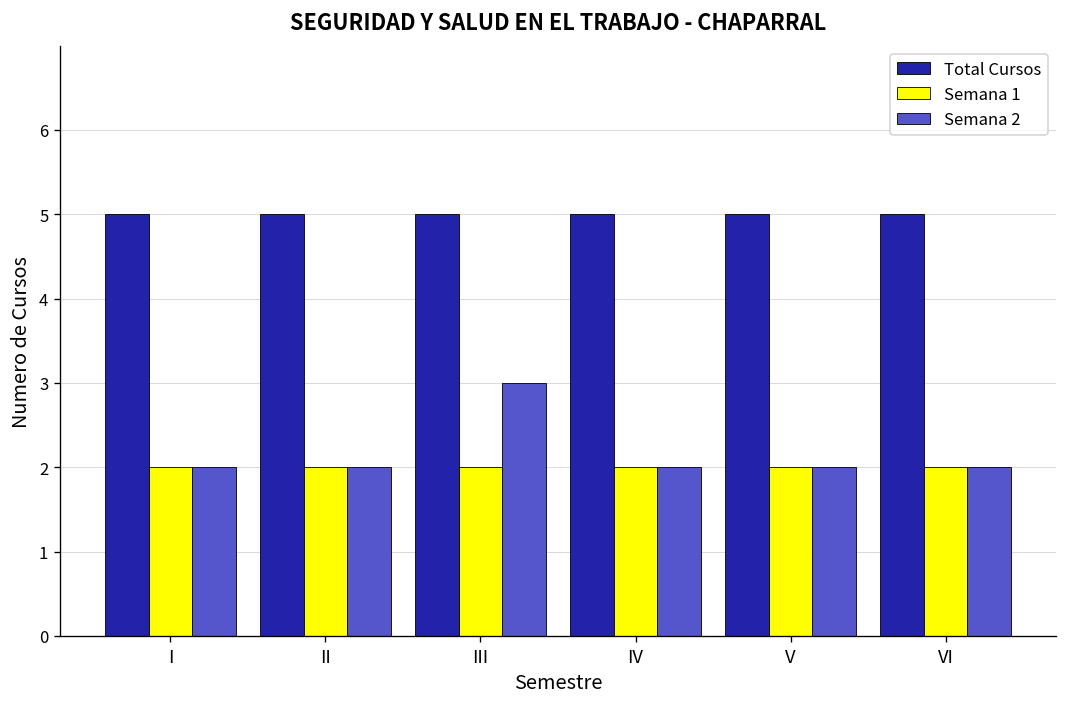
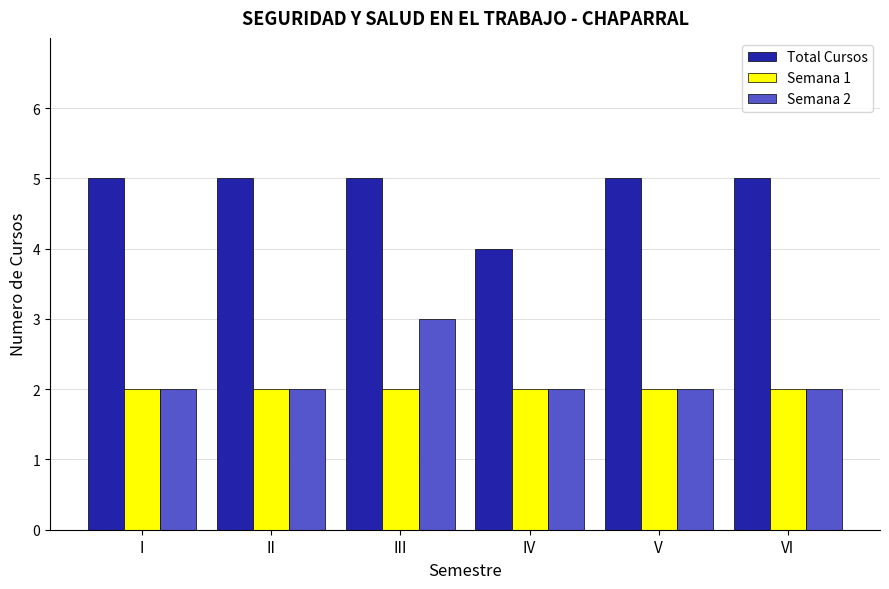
Total Cursos, IV: 5 -> 4
